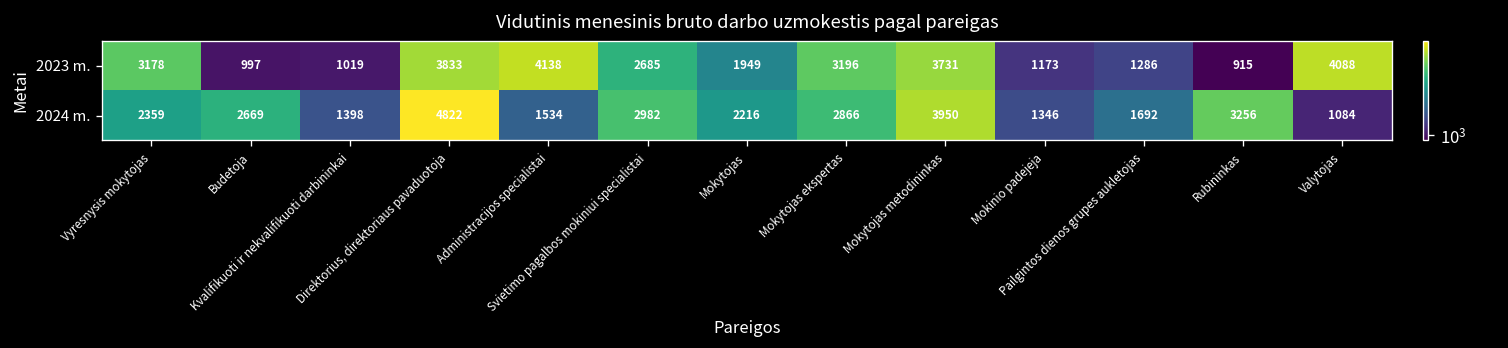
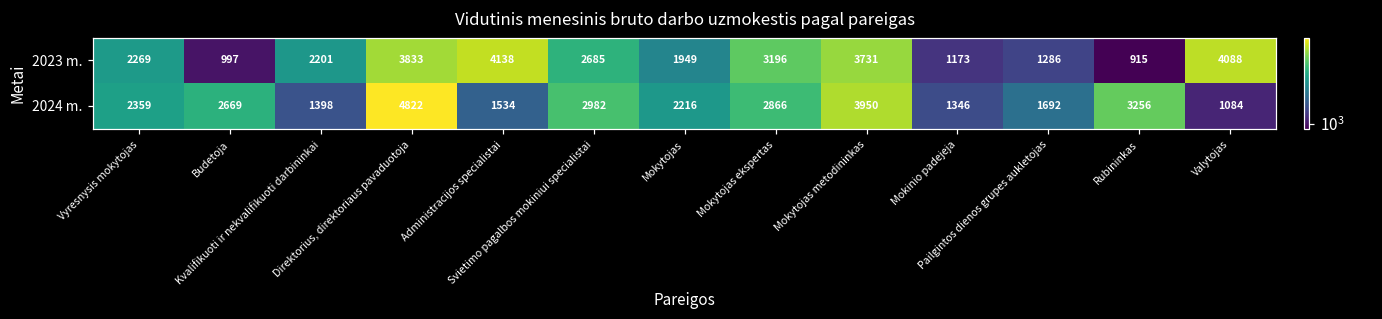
2023 m., Vyresnysis mokytojas: 3178 -> 2269
2023 m., Kvalifikuoti ir nekvalifikuoti darbininkai: 1019 -> 2201
